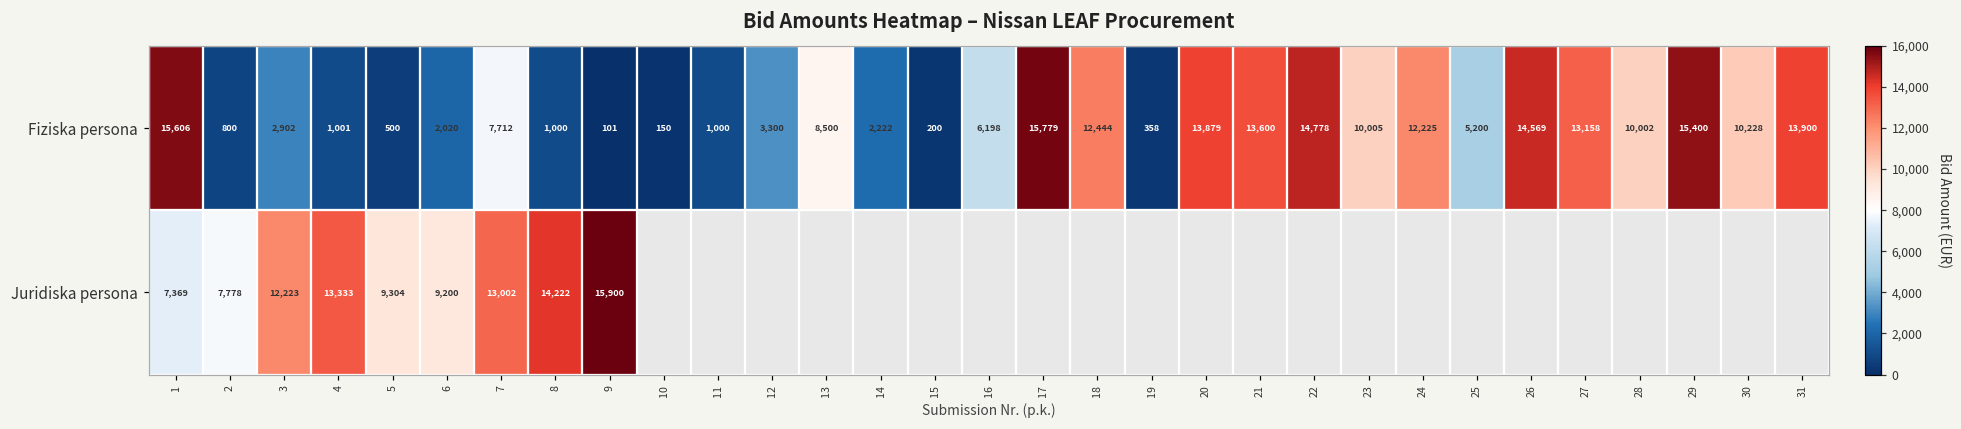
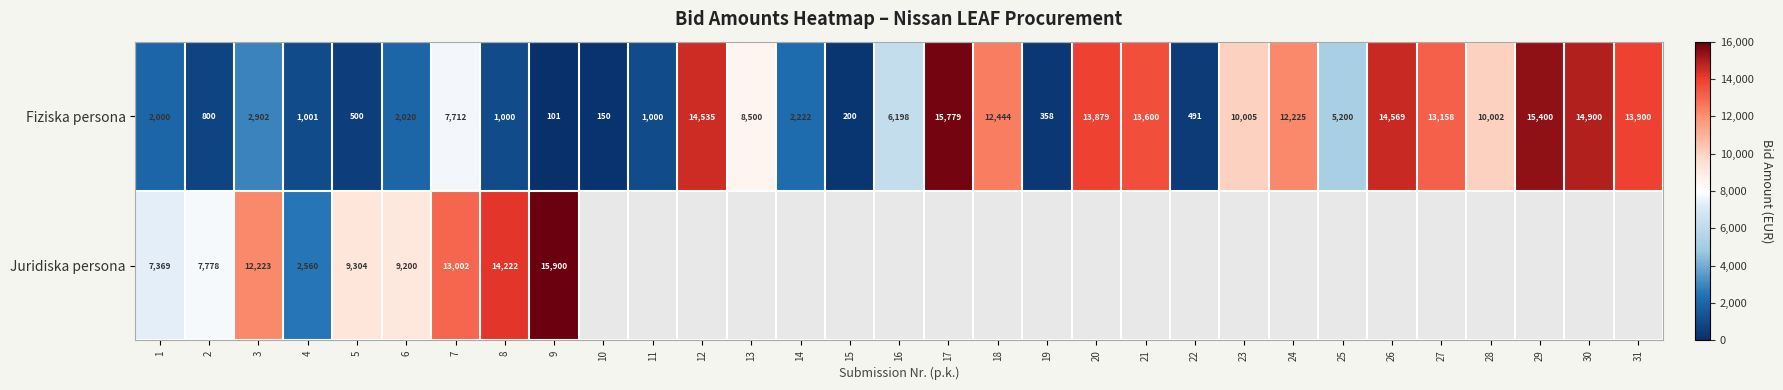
Fiziska persona, 1: 15,606 -> 2,000
Fiziska persona, 12: 3,300 -> 14,535
Fiziska persona, 22: 14,778 -> 491
Fiziska persona, 30: 10,228 -> 14,900
Juridiska persona, 4: 13,333 -> 2,560
